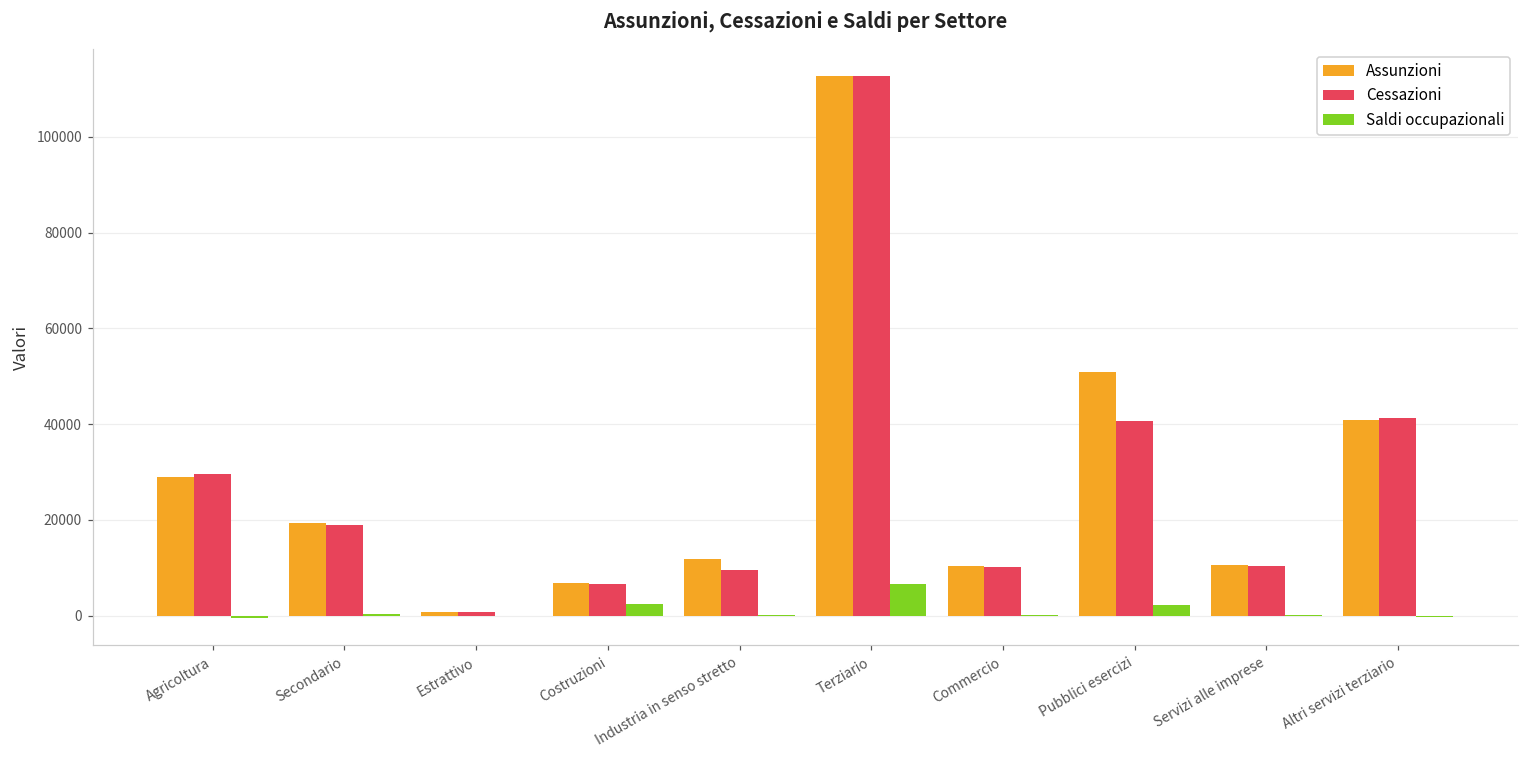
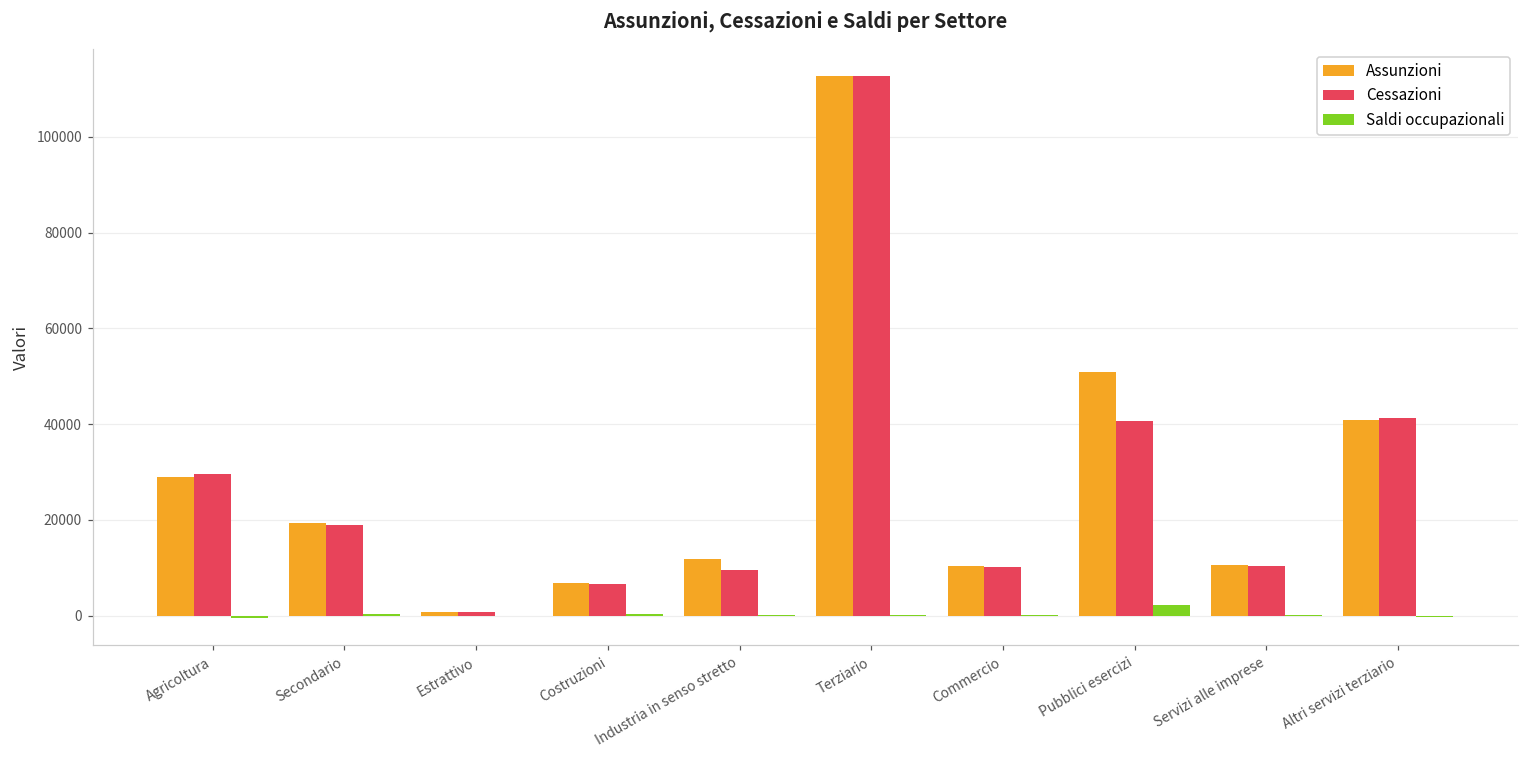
Saldi occupazionali, Costruzioni: 2000 -> 0
Saldi occupazionali, Terziario: 7000 -> 0
